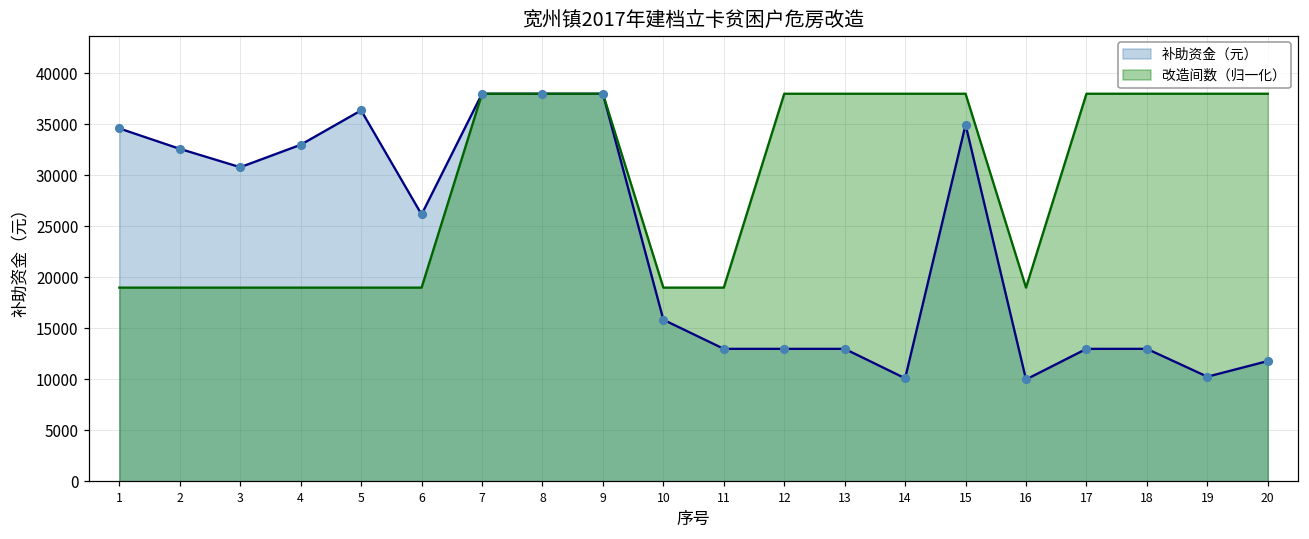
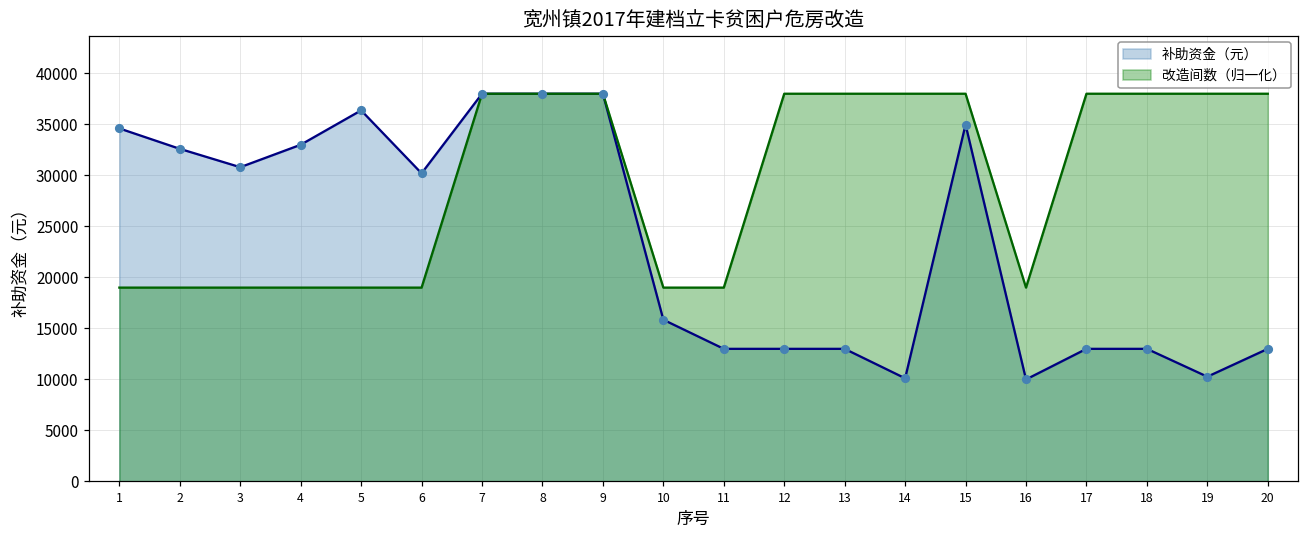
补助资金（元）, 6: 26000 -> 30000
补助资金（元）, 20: 12000 -> 13000
